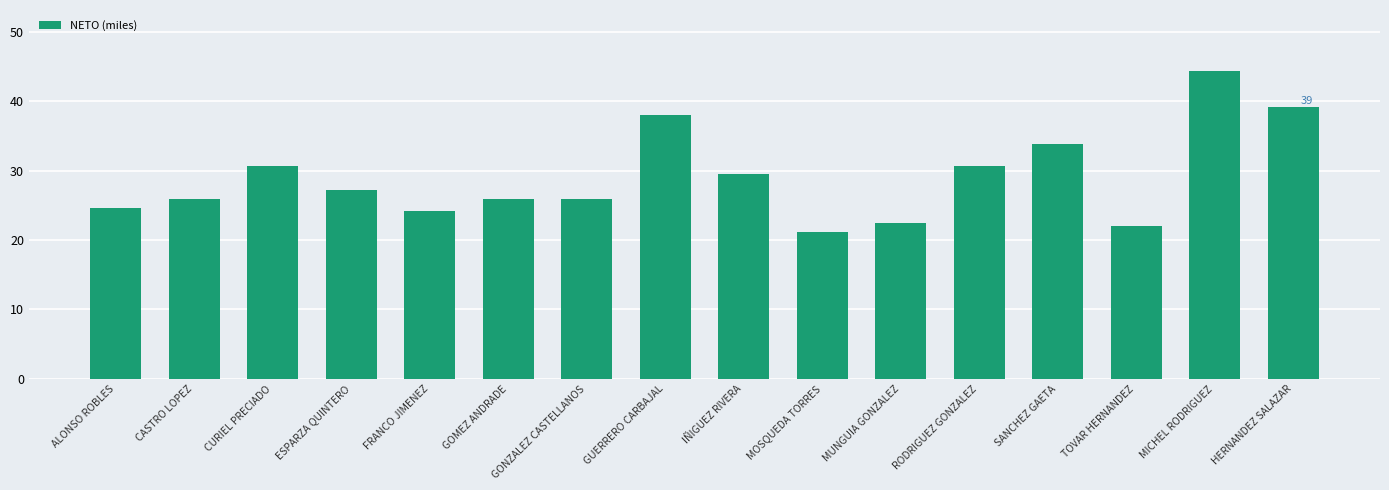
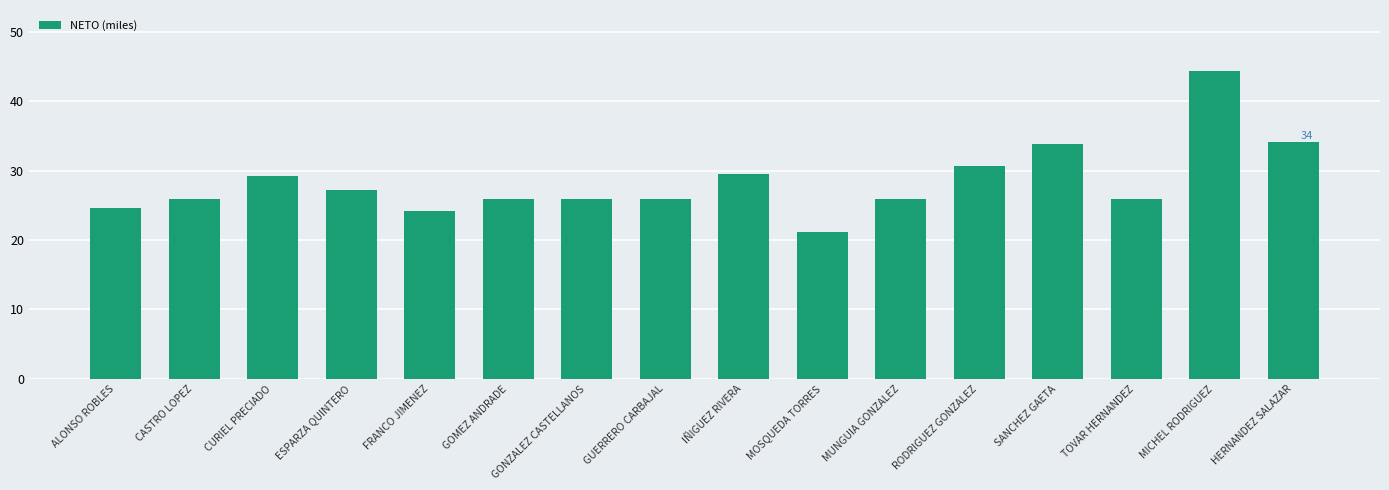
CURIEL PRECIADO: 31 -> 29
GUERRERO CARBAJAL: 38 -> 26
MUNGUIA GONZALEZ: 22 -> 26
TOVAR HERNANDEZ: 22 -> 26
HERNANDEZ SALAZAR: 39 -> 34
